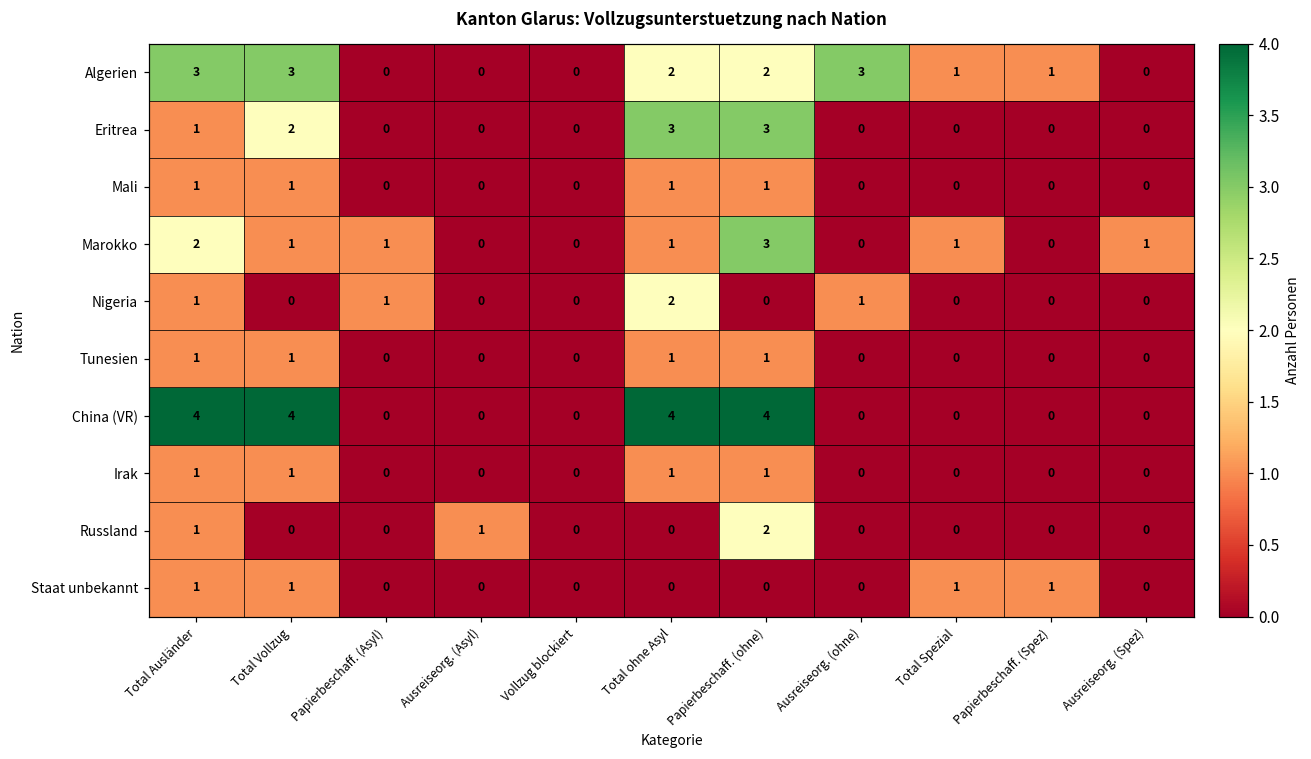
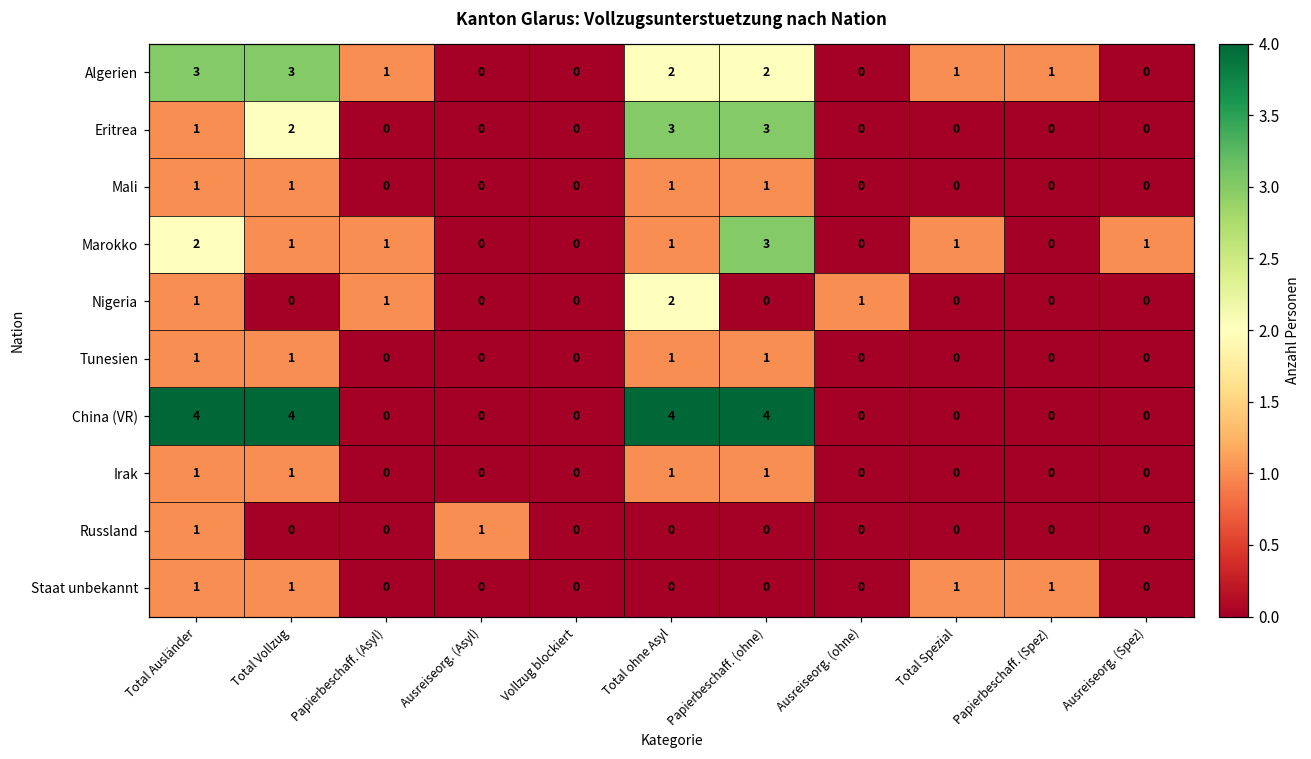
Algerien, Papierbeschaff. (Asyl): 0 -> 1
Algerien, Ausreiseorg. (ohne): 3 -> 0
Russland, Papierbeschaff. (ohne): 2 -> 0
